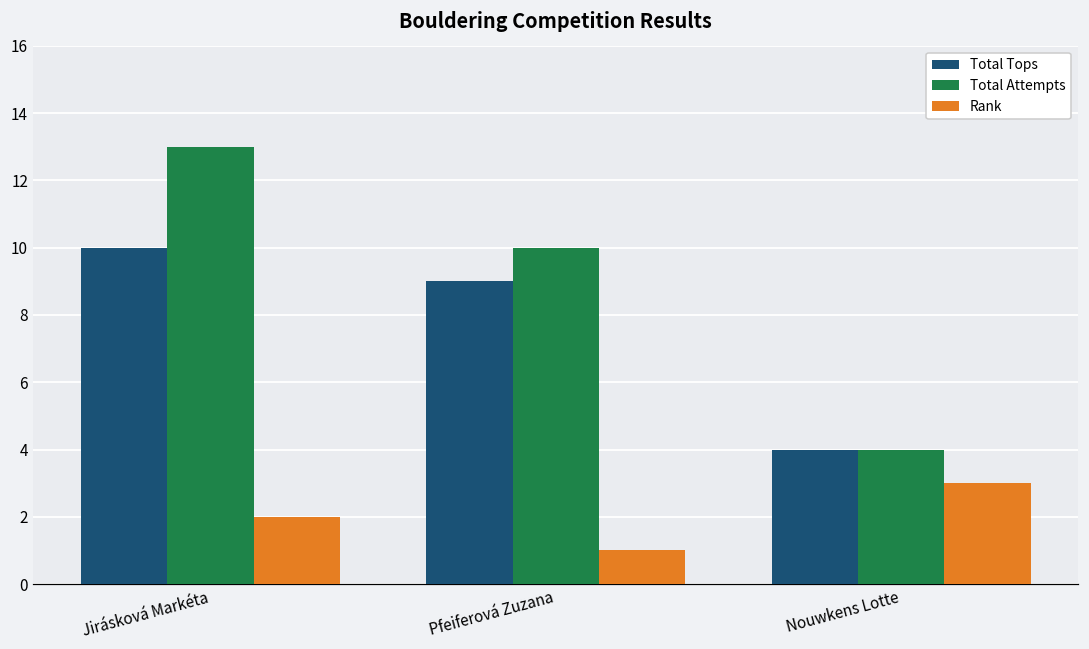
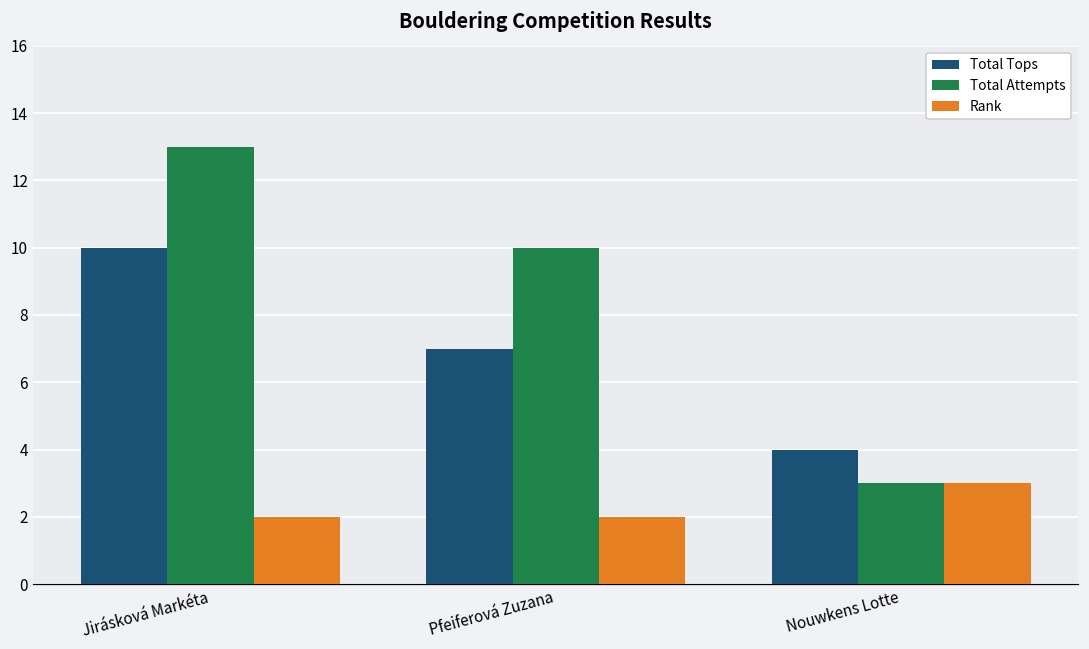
Total Tops, Pfeiferová Zuzana: 9 -> 7
Rank, Pfeiferová Zuzana: 1 -> 2
Total Attempts, Nouwkens Lotte: 4 -> 3
